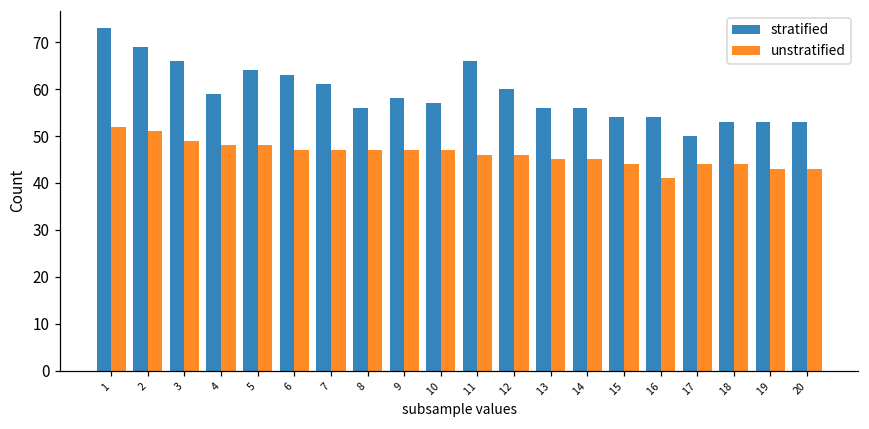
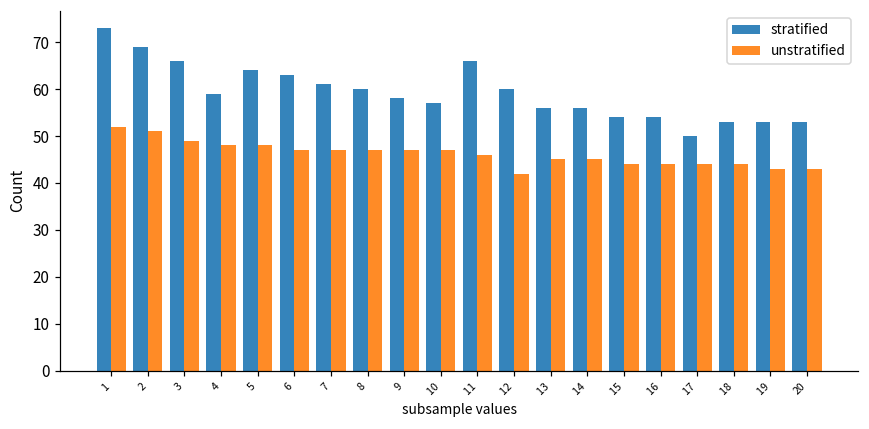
stratified, 8: 56 -> 60
unstratified, 12: 46 -> 42
unstratified, 16: 41 -> 44
